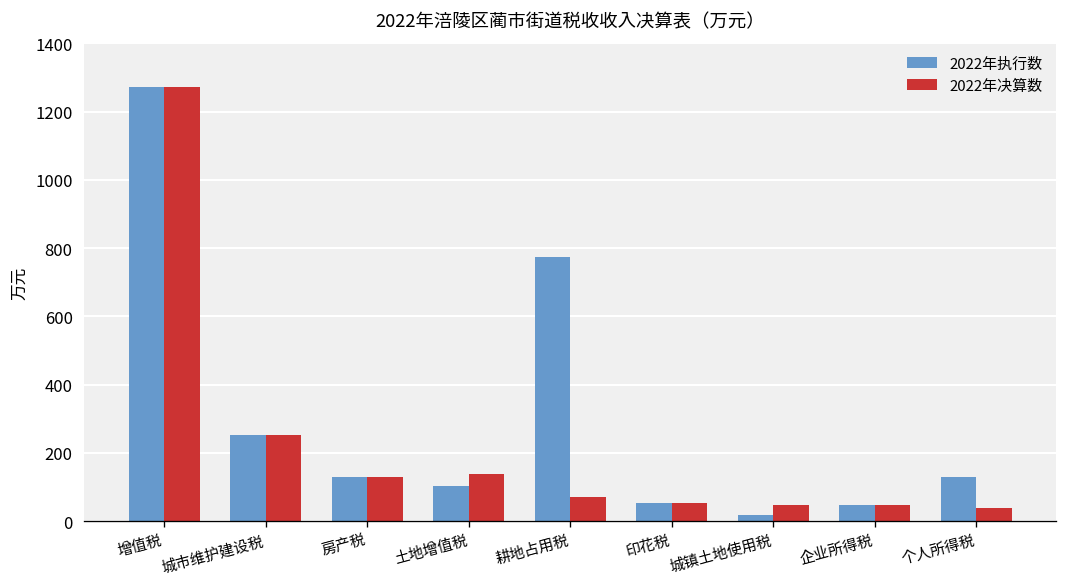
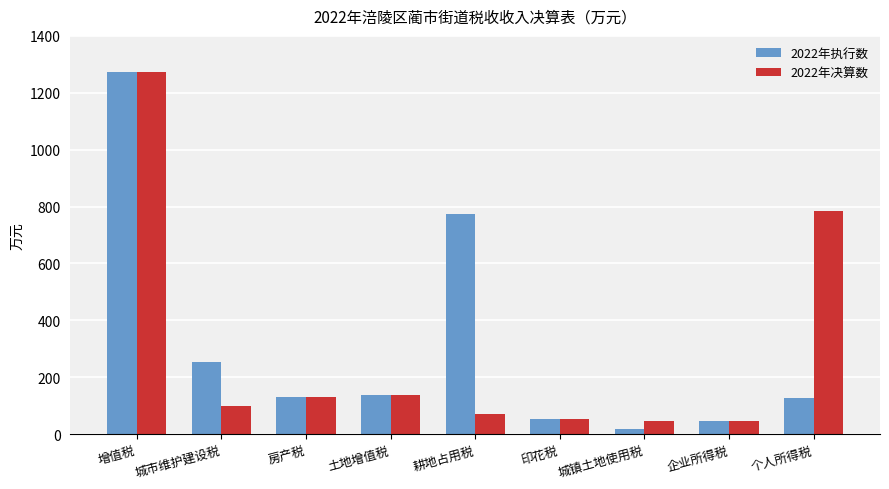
2022年决算数, 城市维护建设税: 250 -> 100
2022年执行数, 土地增值税: 100 -> 140
2022年决算数, 个人所得税: 40 -> 780
